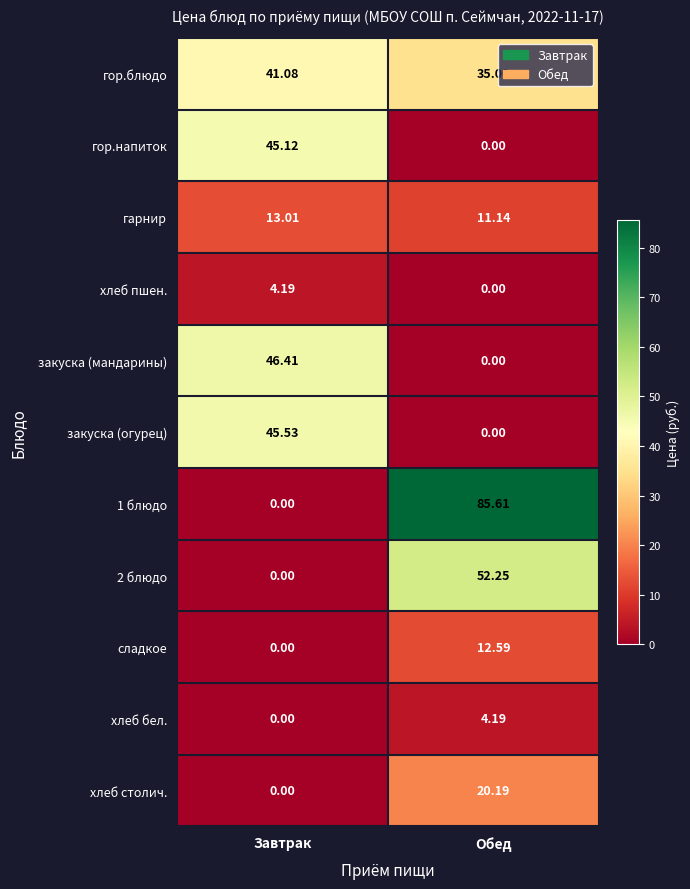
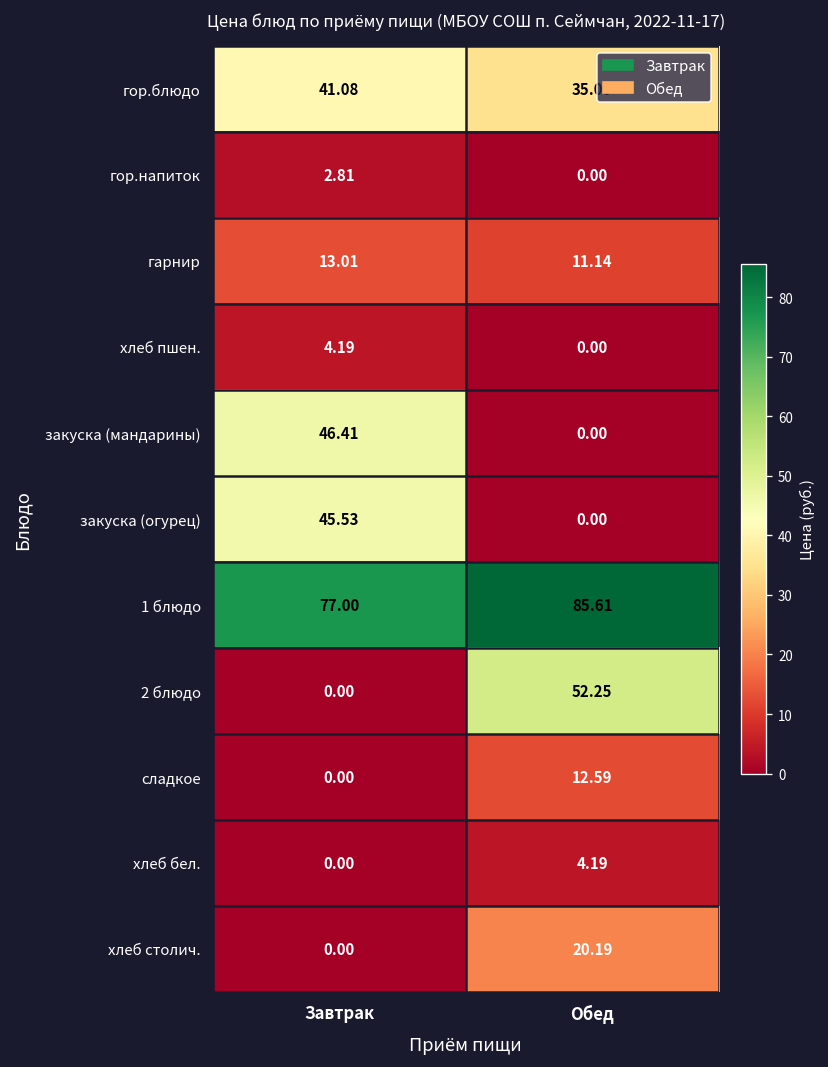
гор.напиток, Завтрак: 45.12 -> 2.81
1 блюдо, Завтрак: 0.00 -> 77.00
